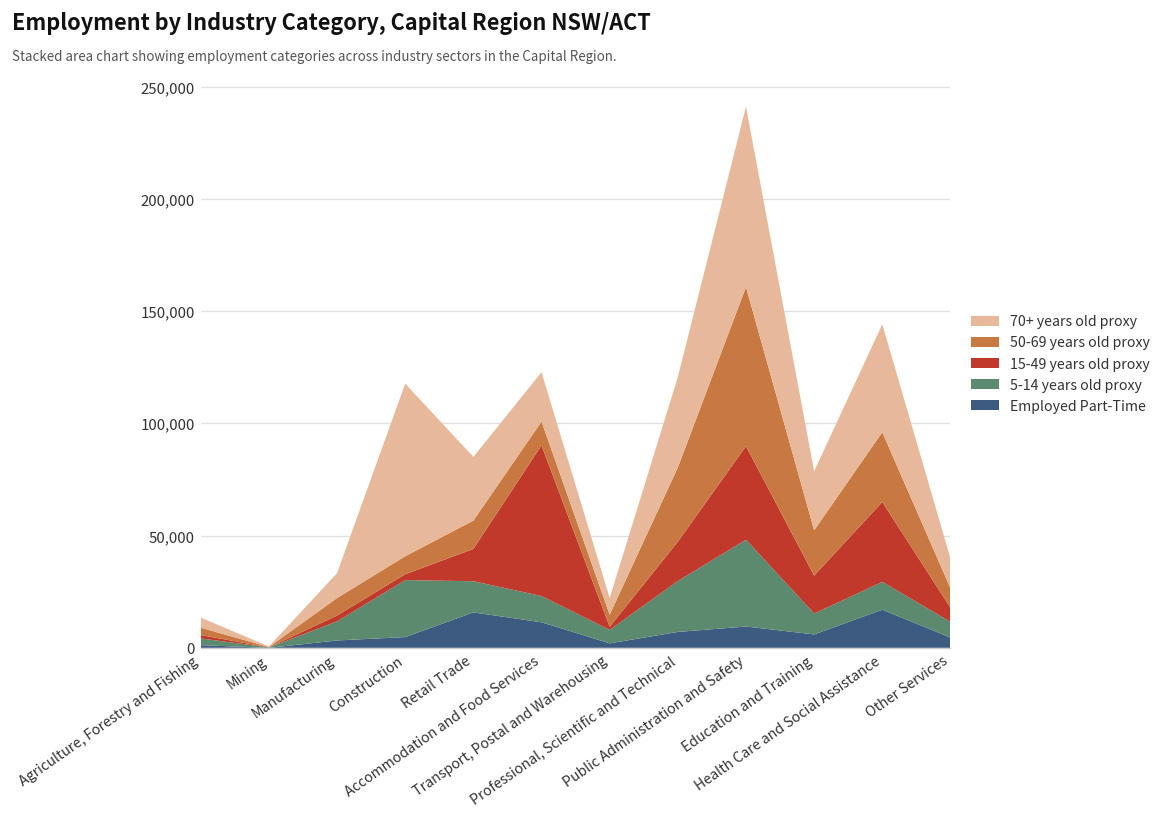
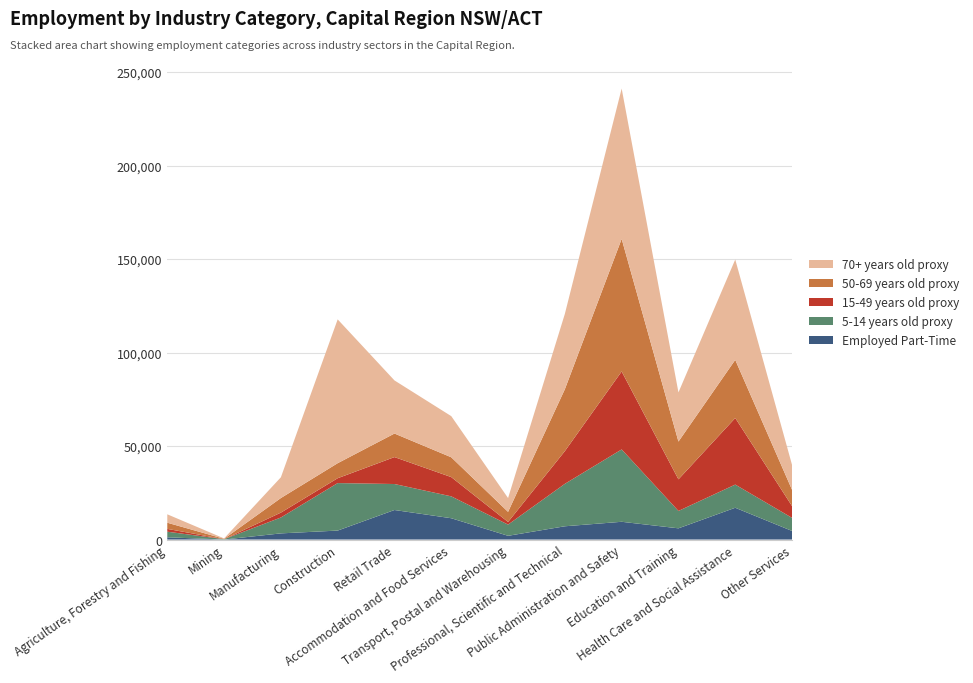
15-49 years old proxy, Accommodation and Food Services: 67,000 -> 10,000
70+ years old proxy, Health Care and Social Assistance: 48,000 -> 54,000
